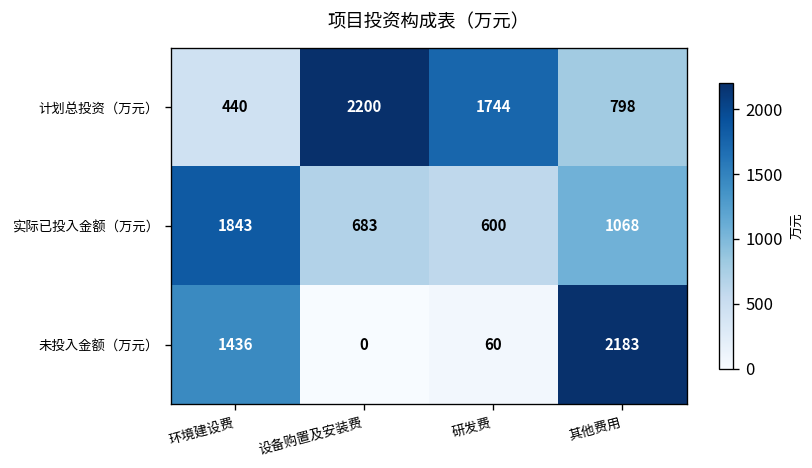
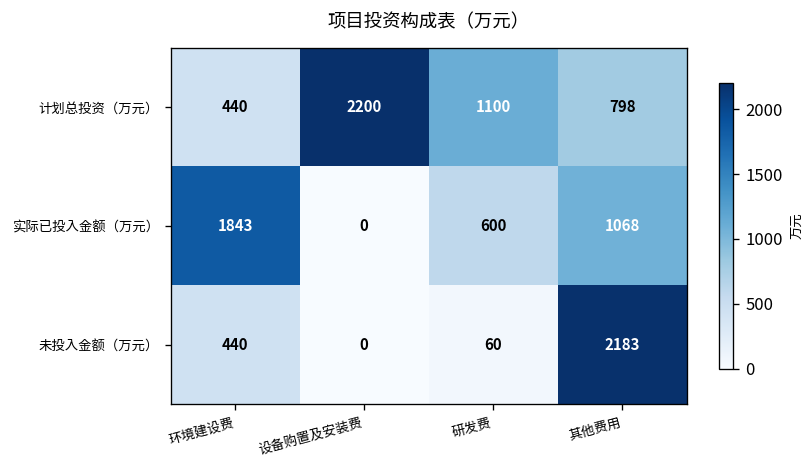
计划总投资（万元）, 研发费: 1744 -> 1100
实际已投入金额（万元）, 设备购置及安装费: 683 -> 0
未投入金额（万元）, 环境建设费: 1436 -> 440
